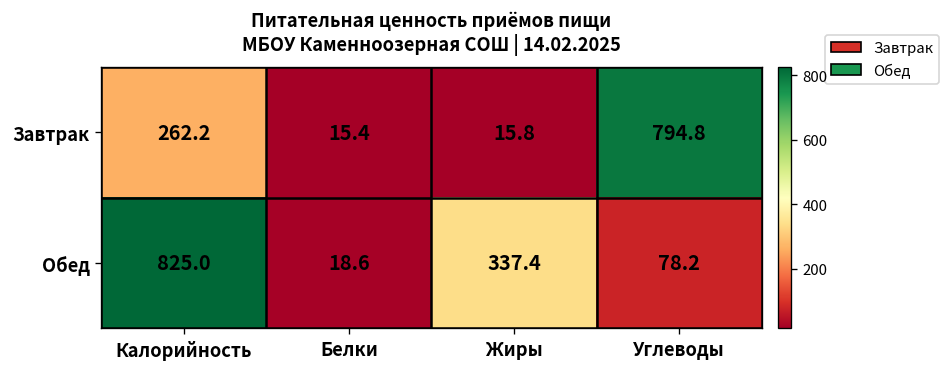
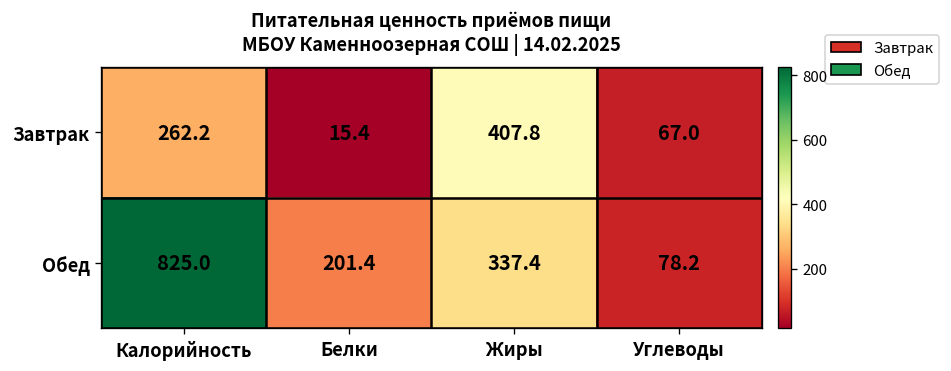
Завтрак, Жиры: 15.8 -> 407.8
Завтрак, Углеводы: 794.8 -> 67.0
Обед, Белки: 18.6 -> 201.4
